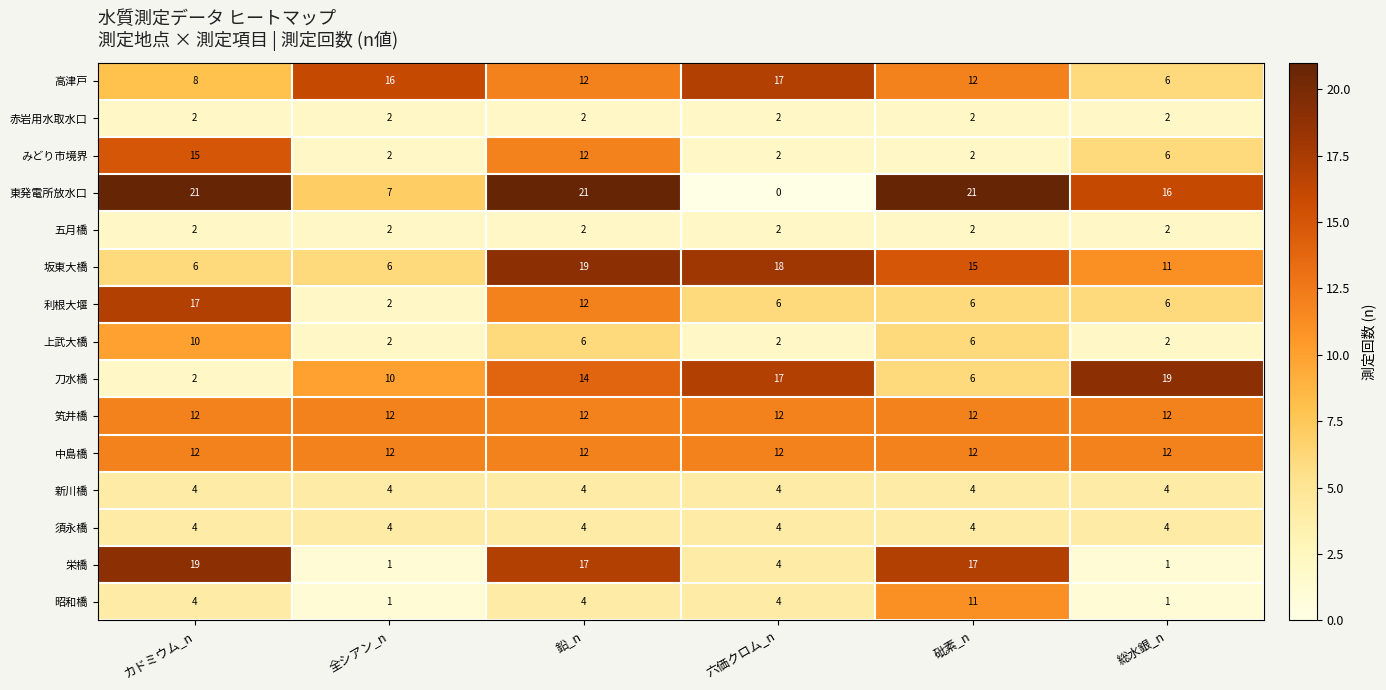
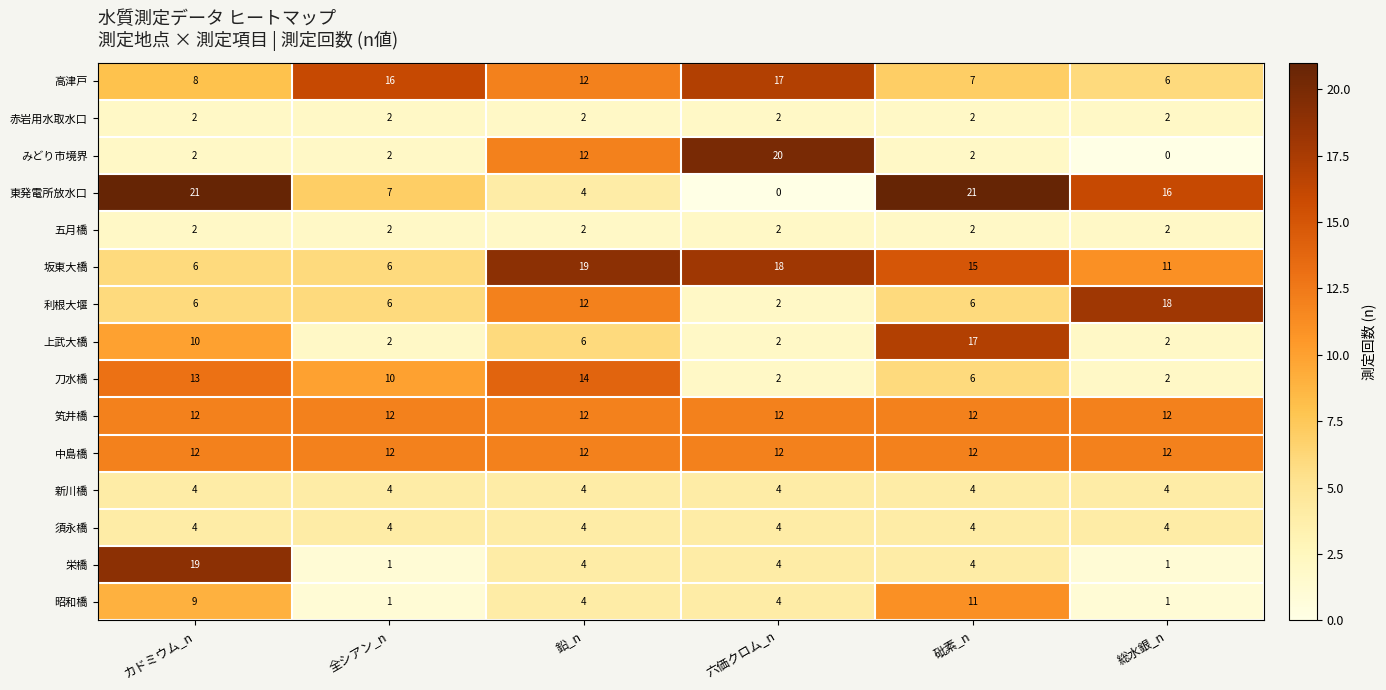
高津戸, 砒素_n: 12 -> 7
みどり市境界, カドミウム_n: 15 -> 2
みどり市境界, 六価クロム_n: 2 -> 20
みどり市境界, 総水銀_n: 6 -> 0
東発電所放水口, 鉛_n: 21 -> 4
利根大堰, カドミウム_n: 17 -> 6
利根大堰, 全シアン_n: 2 -> 6
利根大堰, 六価クロム_n: 6 -> 2
利根大堰, 総水銀_n: 6 -> 18
上武大橋, 砒素_n: 6 -> 17
刀水橋, カドミウム_n: 2 -> 13
刀水橋, 六価クロム_n: 17 -> 2
刀水橋, 総水銀_n: 19 -> 2
栄橋, 鉛_n: 17 -> 4
栄橋, 砒素_n: 17 -> 4
昭和橋, カドミウム_n: 4 -> 9
